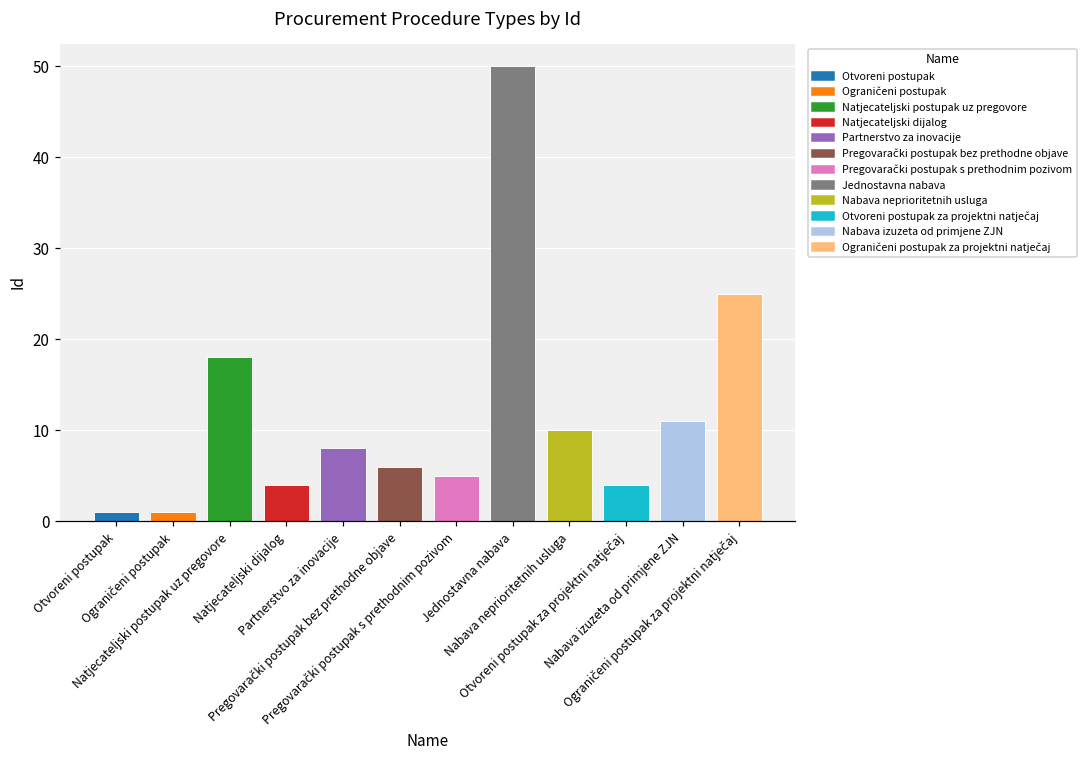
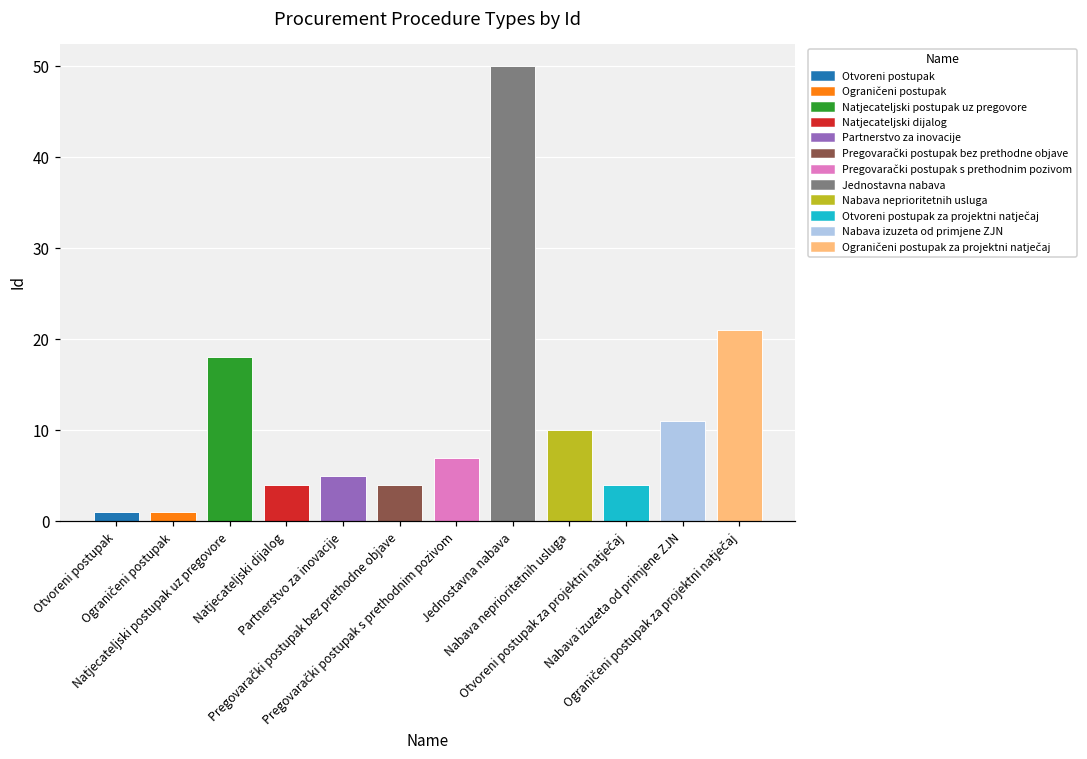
Partnerstvo za inovacije: 8 -> 5
Pregovarački postupak bez prethodne objave: 6 -> 4
Pregovarački postupak s prethodnim pozivom: 5 -> 7
Ograničeni postupak za projektni natječaj: 25 -> 21
